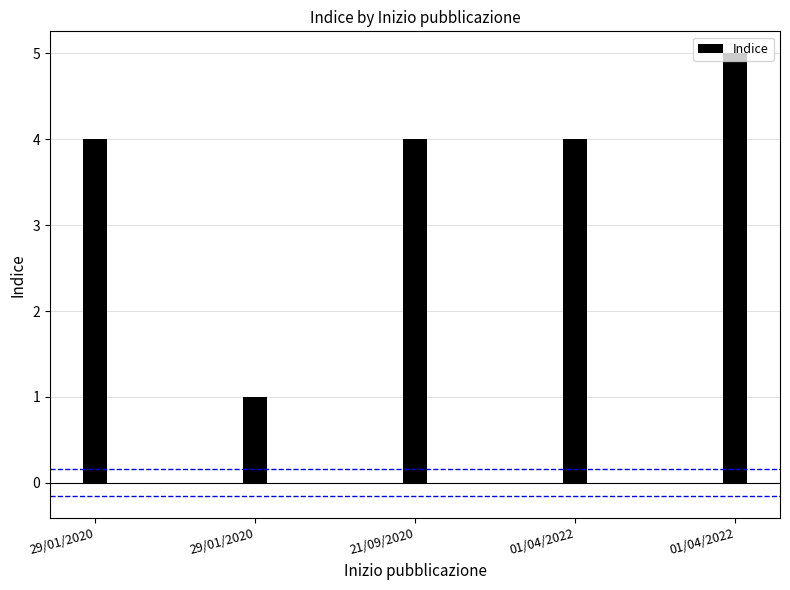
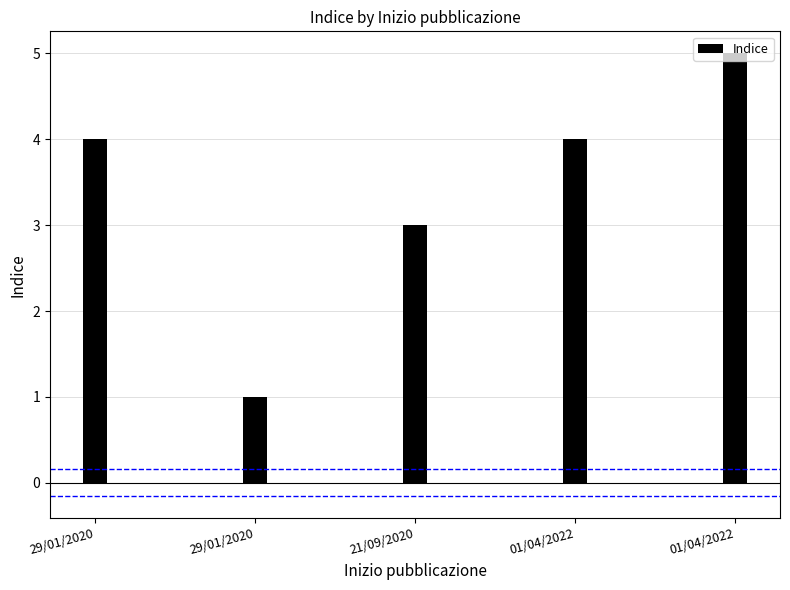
21/09/2020: 4 -> 3
